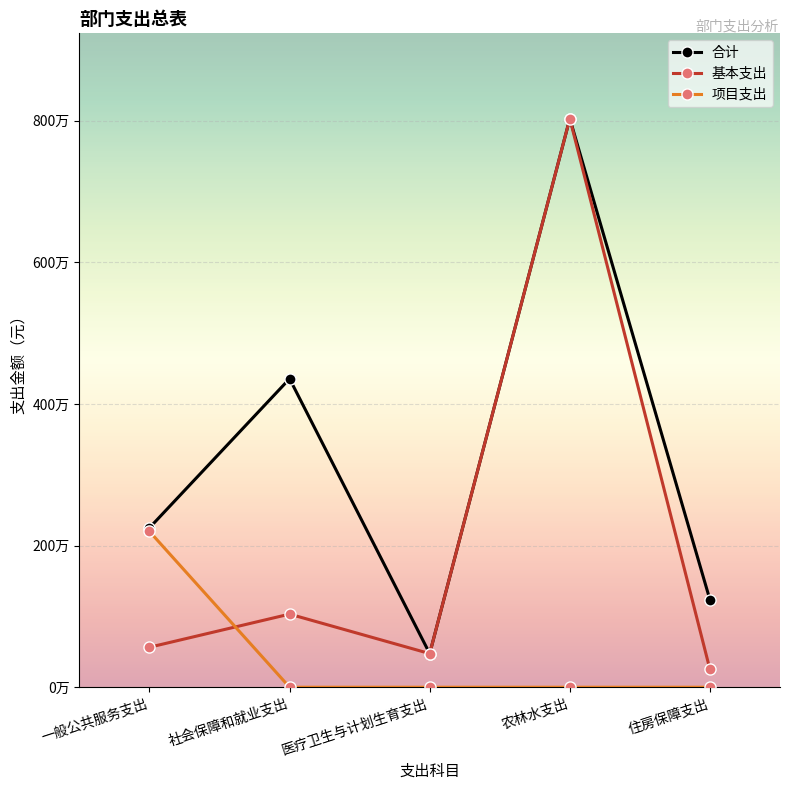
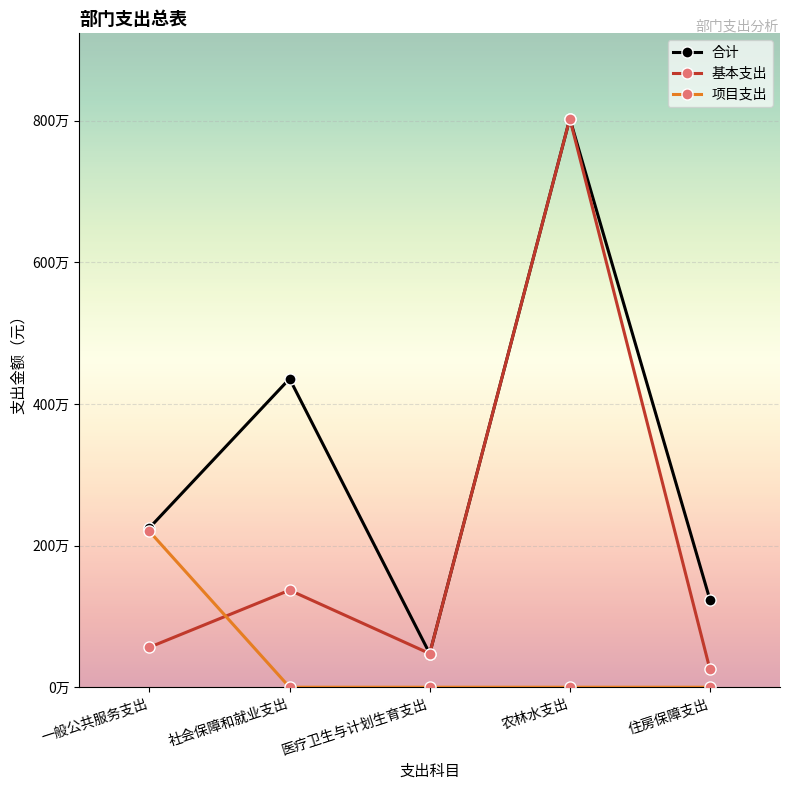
基本支出, 社会保障和就业支出: 100万 -> 140万
